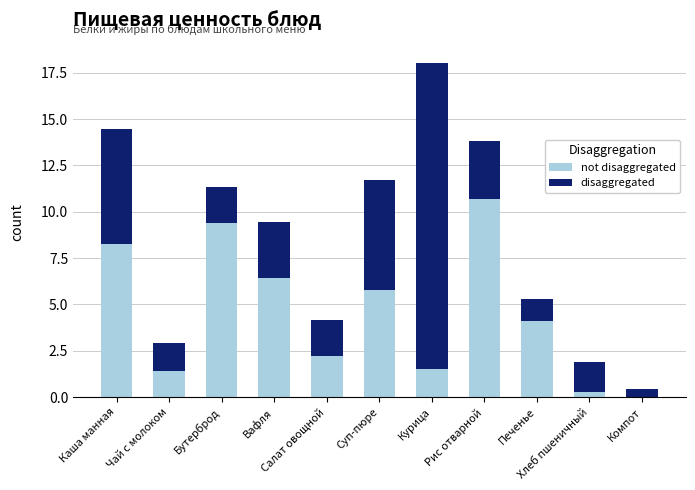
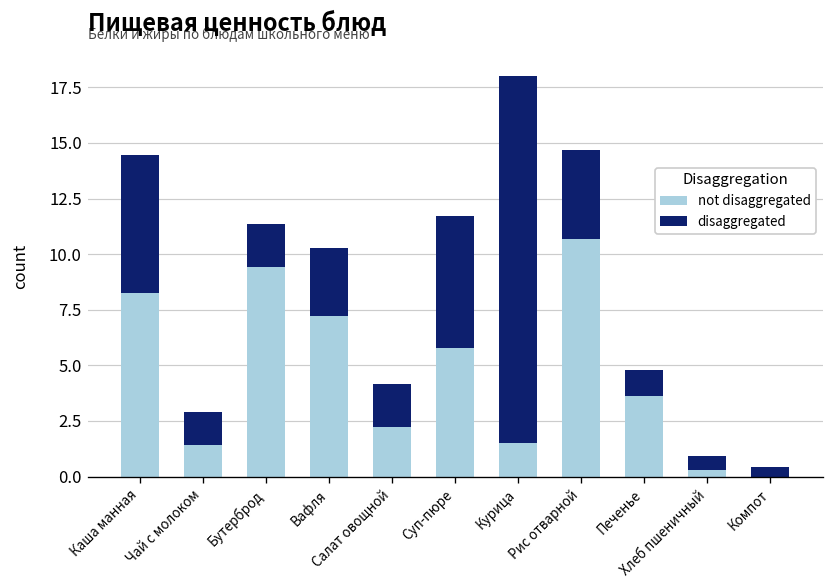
not disaggregated, Вафля: 6.4 -> 7.2
disaggregated, Рис отварной: 3.1 -> 4.0
not disaggregated, Печенье: 4.1 -> 3.6
disaggregated, Хлеб пшеничный: 1.6 -> 0.6
